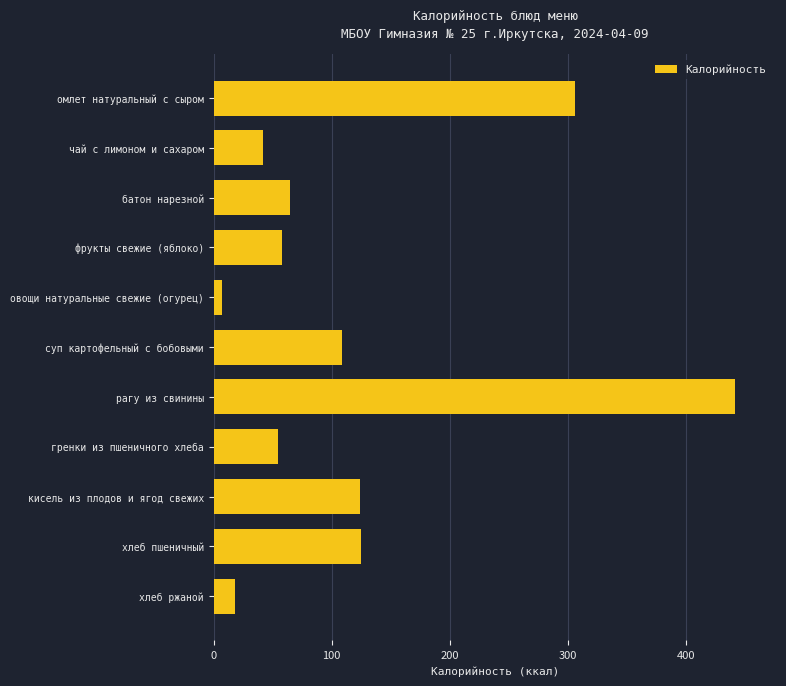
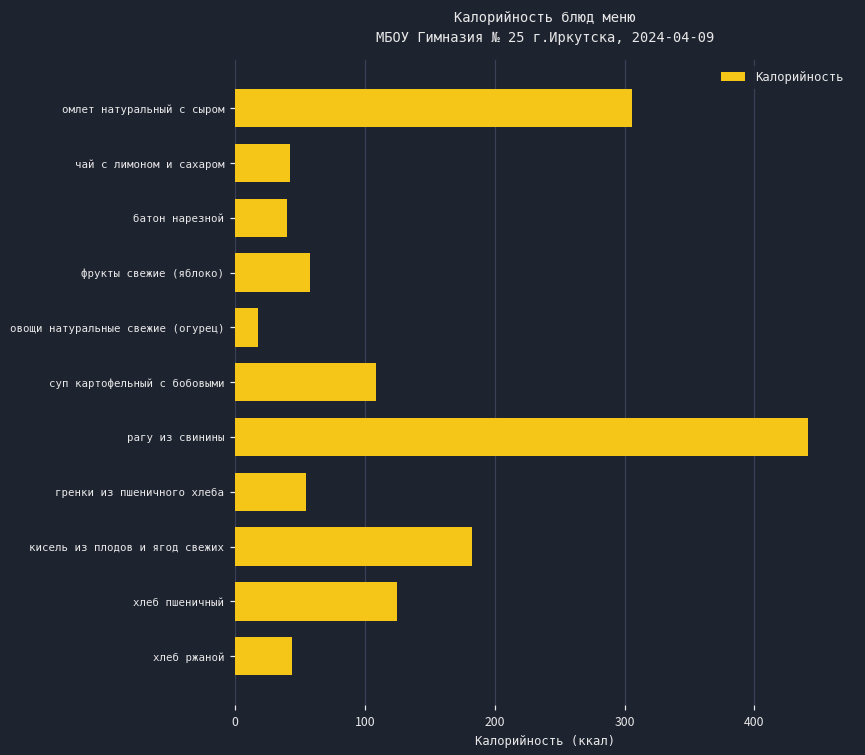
батон нарезной: 64 -> 40
овощи натуральные свежие (огурец): 7 -> 18
кисель из плодов и ягод свежих: 124 -> 183
хлеб ржаной: 18 -> 44
